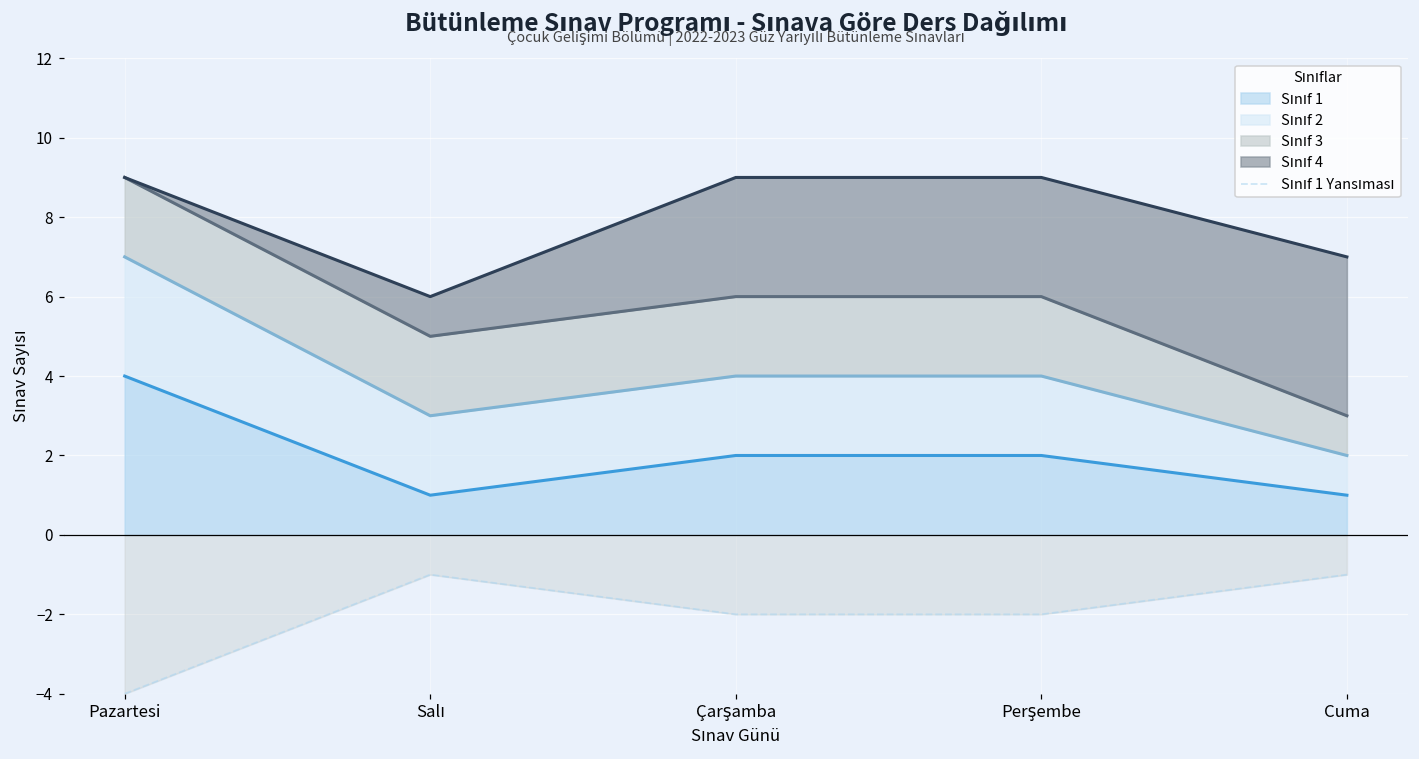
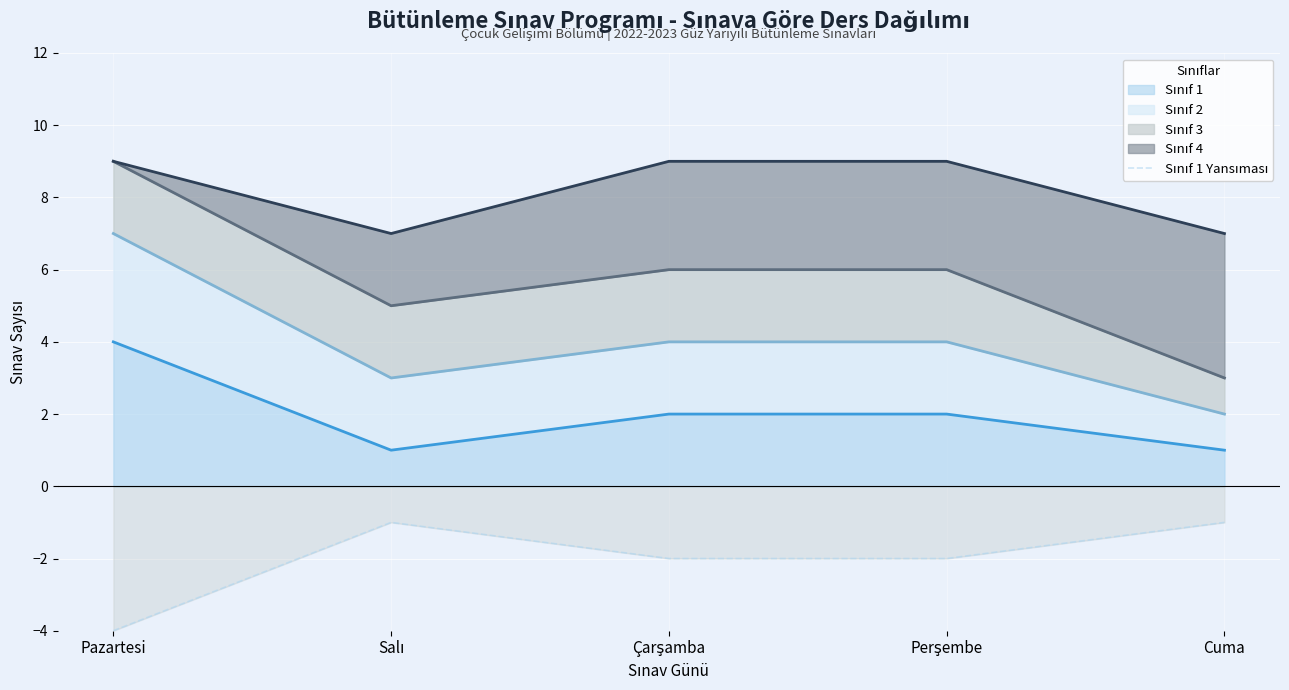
Sınıf 4, Salı: 1 -> 2
